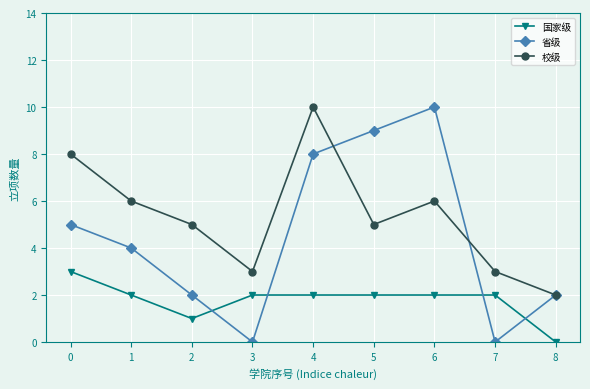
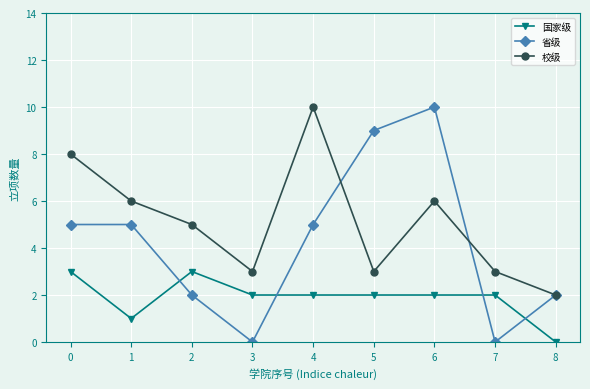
国家级, 1: 2 -> 1
省级, 1: 4 -> 5
国家级, 2: 1 -> 3
省级, 4: 8 -> 5
校级, 5: 5 -> 3
